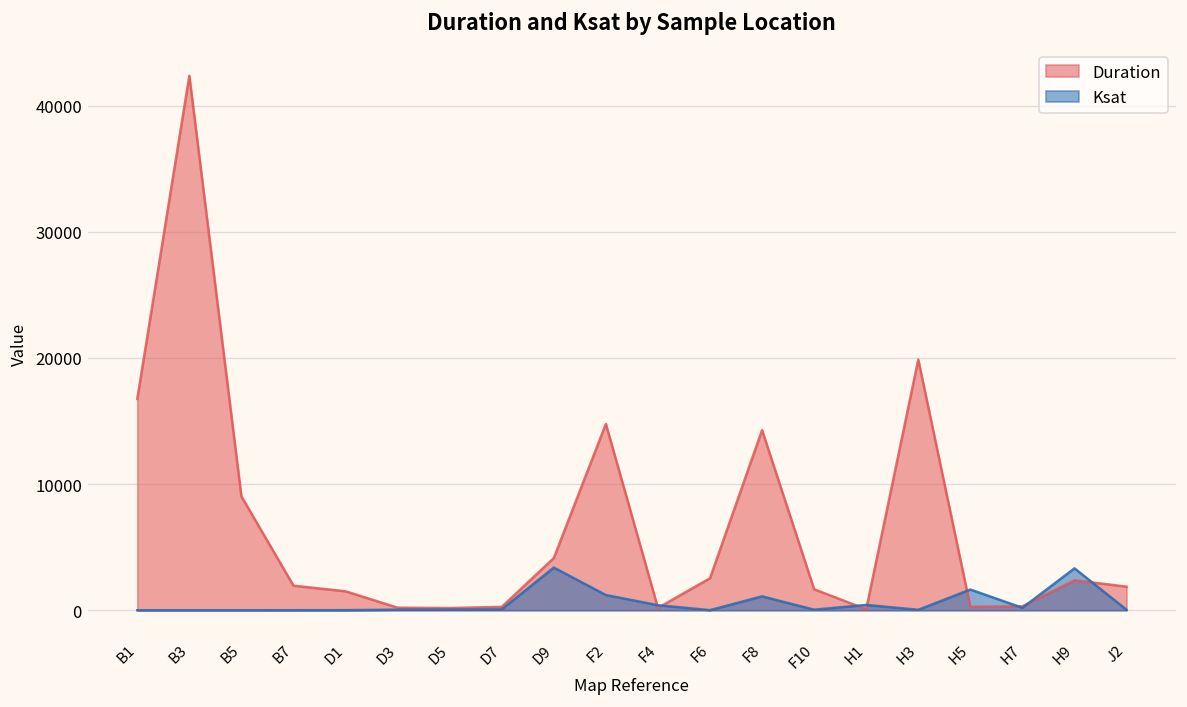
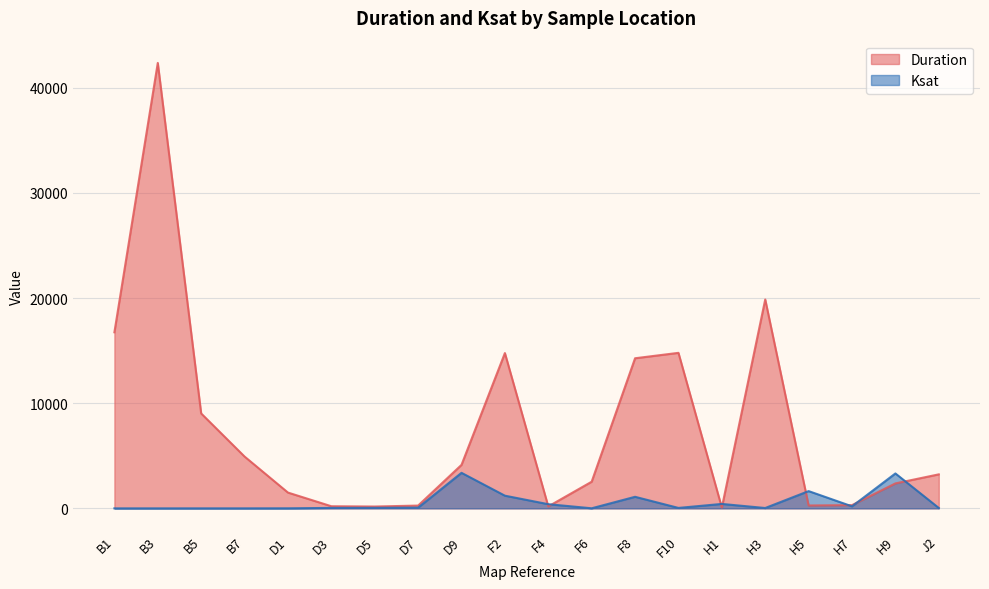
Duration, B7: 1900 -> 4900
Duration, F10: 1700 -> 14800
Duration, J2: 1900 -> 3200
